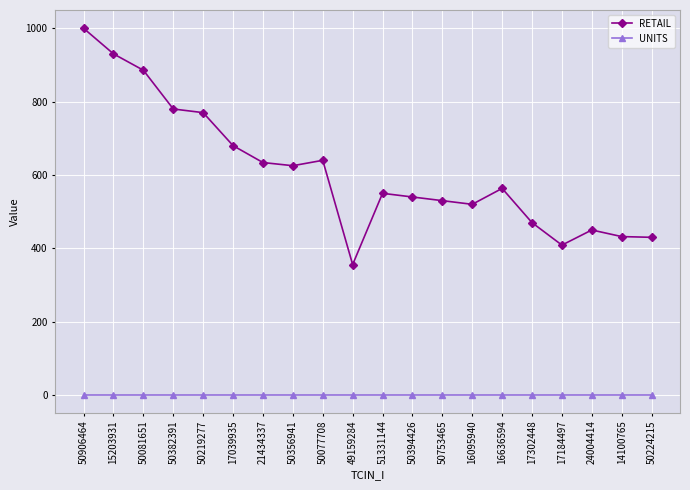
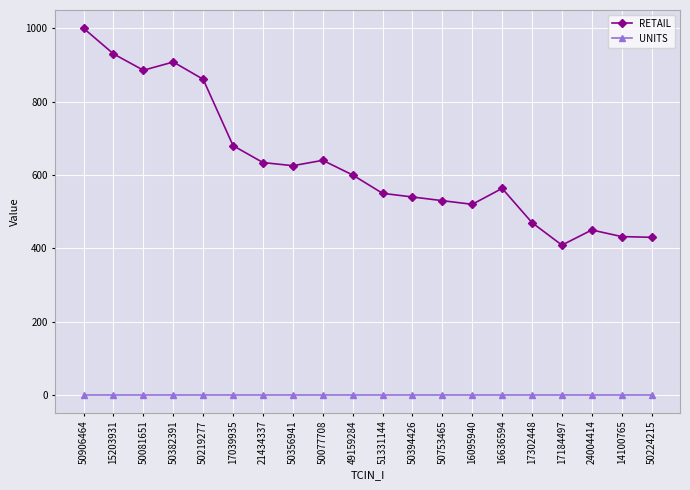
RETAIL, 50382391: 780 -> 910
RETAIL, 50219277: 770 -> 860
RETAIL, 49159284: 360 -> 600
